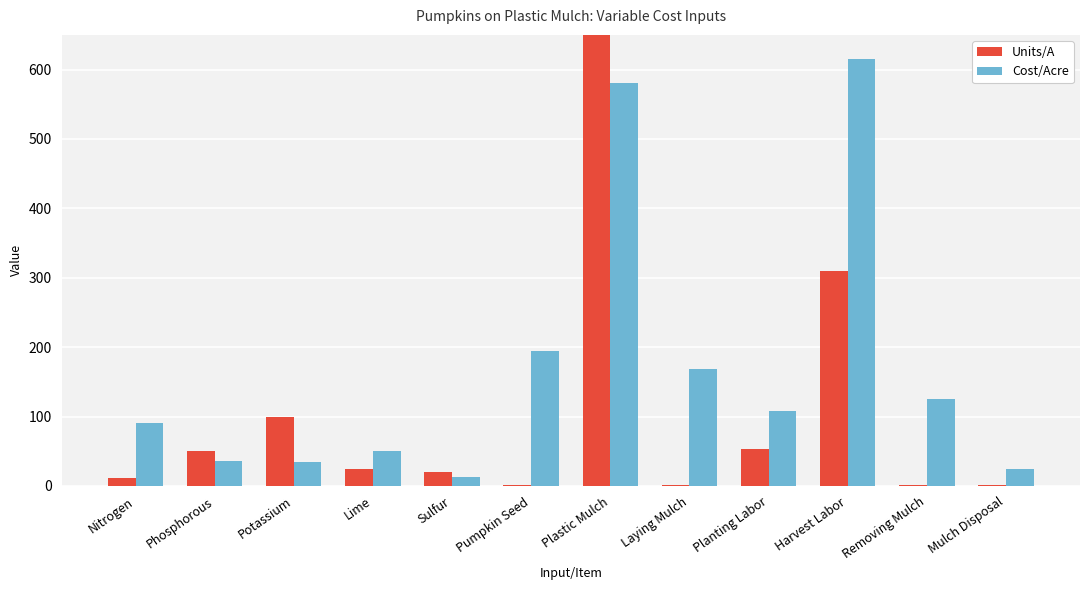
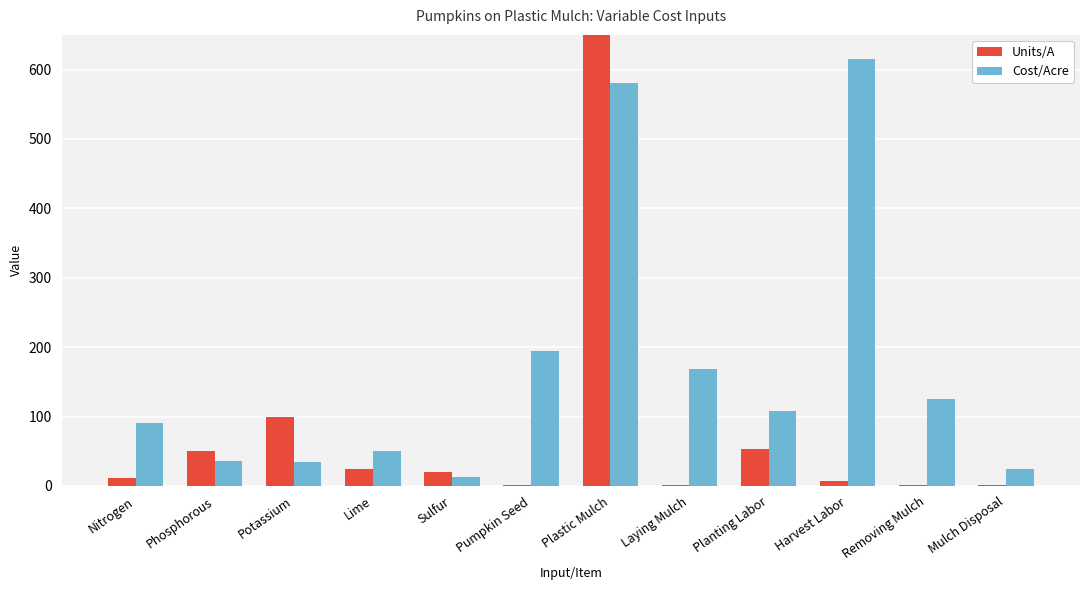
Units/A, Harvest Labor: 310 -> 10
